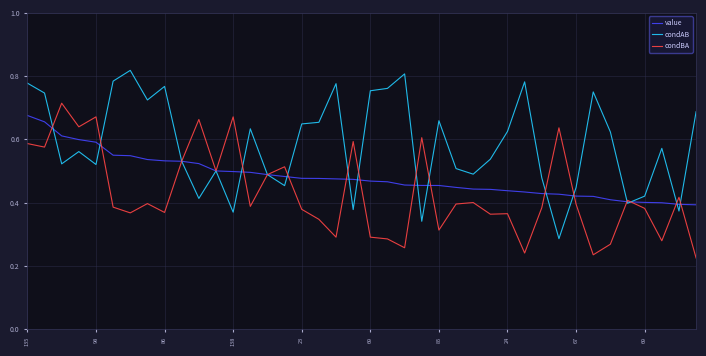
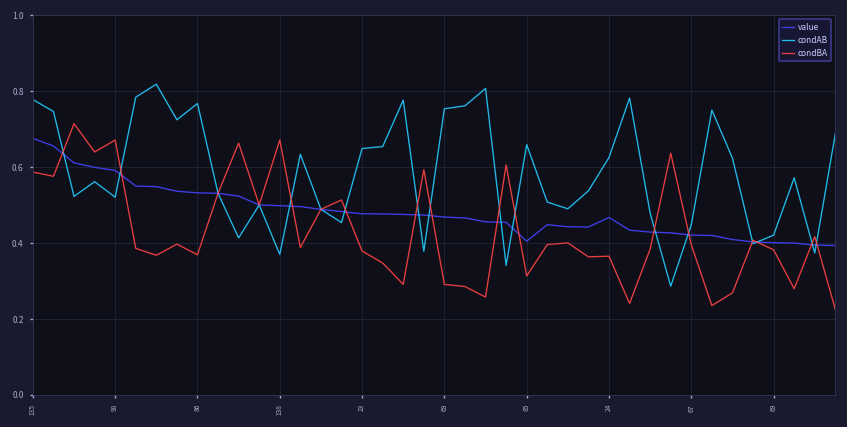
value, 85: 0.45 -> 0.40
value, 24: 0.44 -> 0.47
